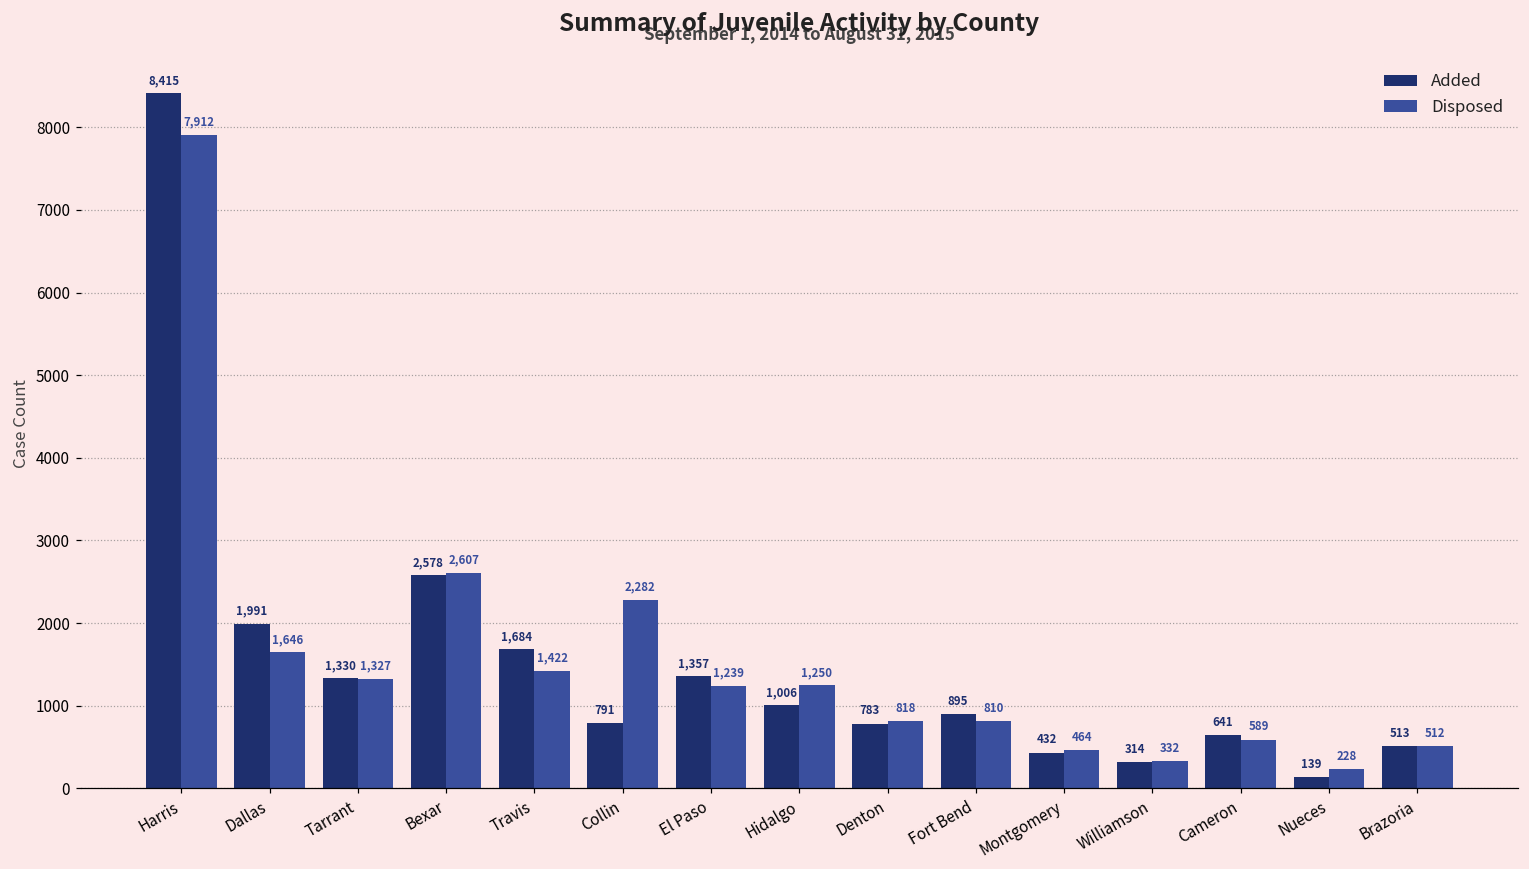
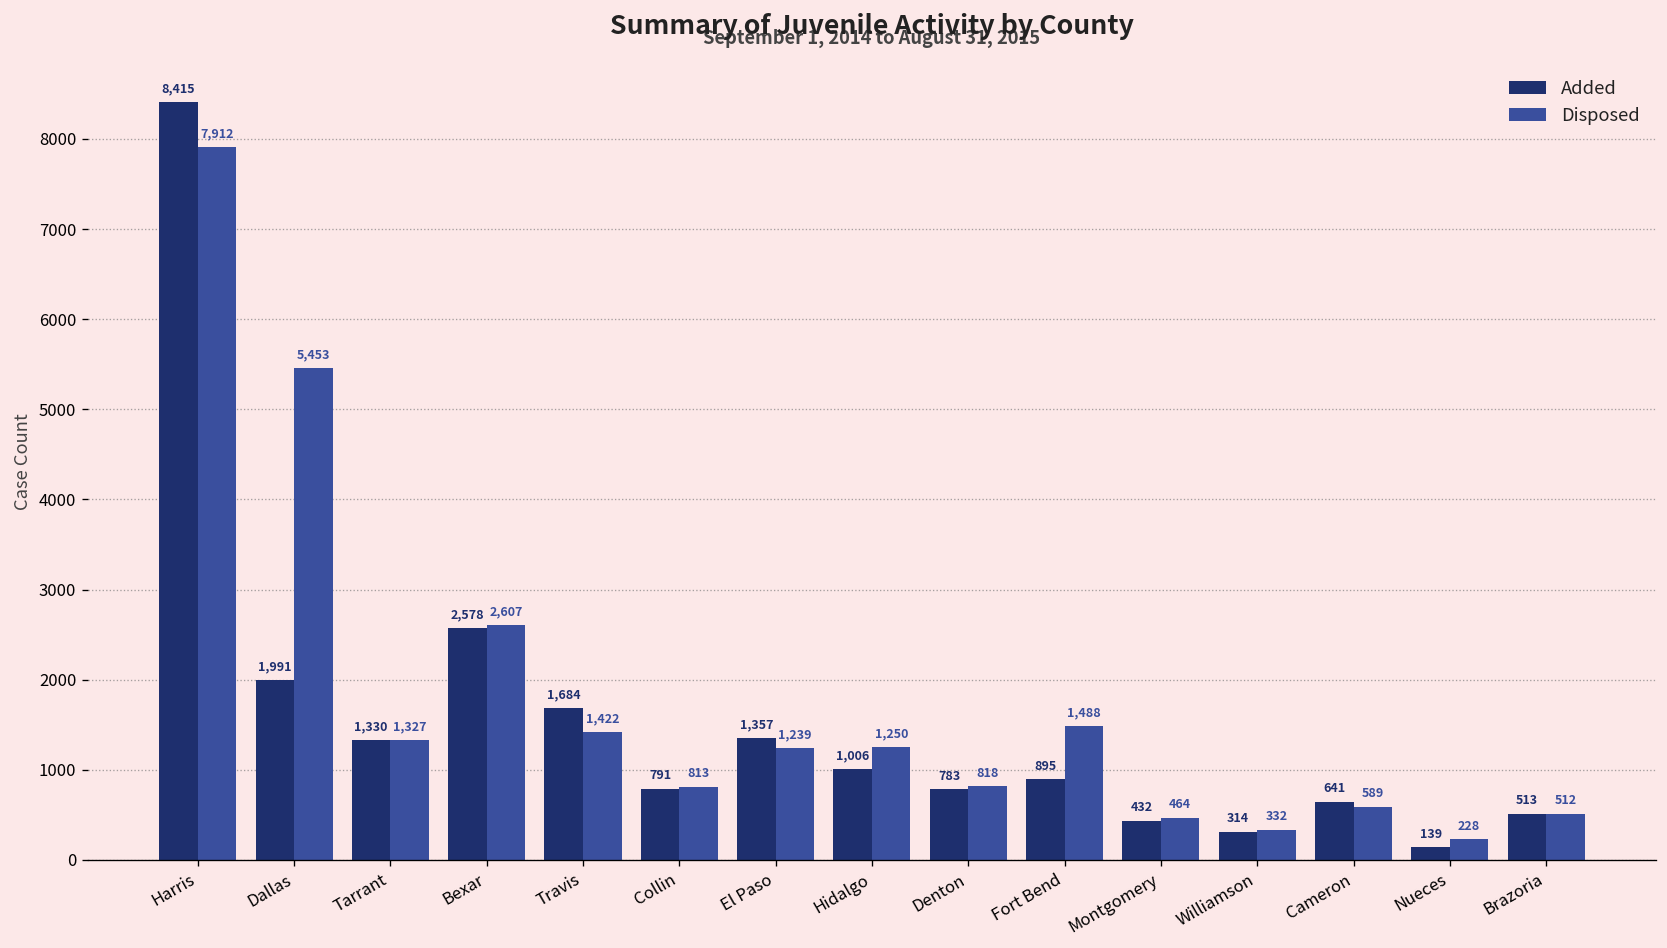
Disposed, Dallas: 1,646 -> 5,453
Disposed, Collin: 2,282 -> 813
Disposed, Fort Bend: 810 -> 1,488
